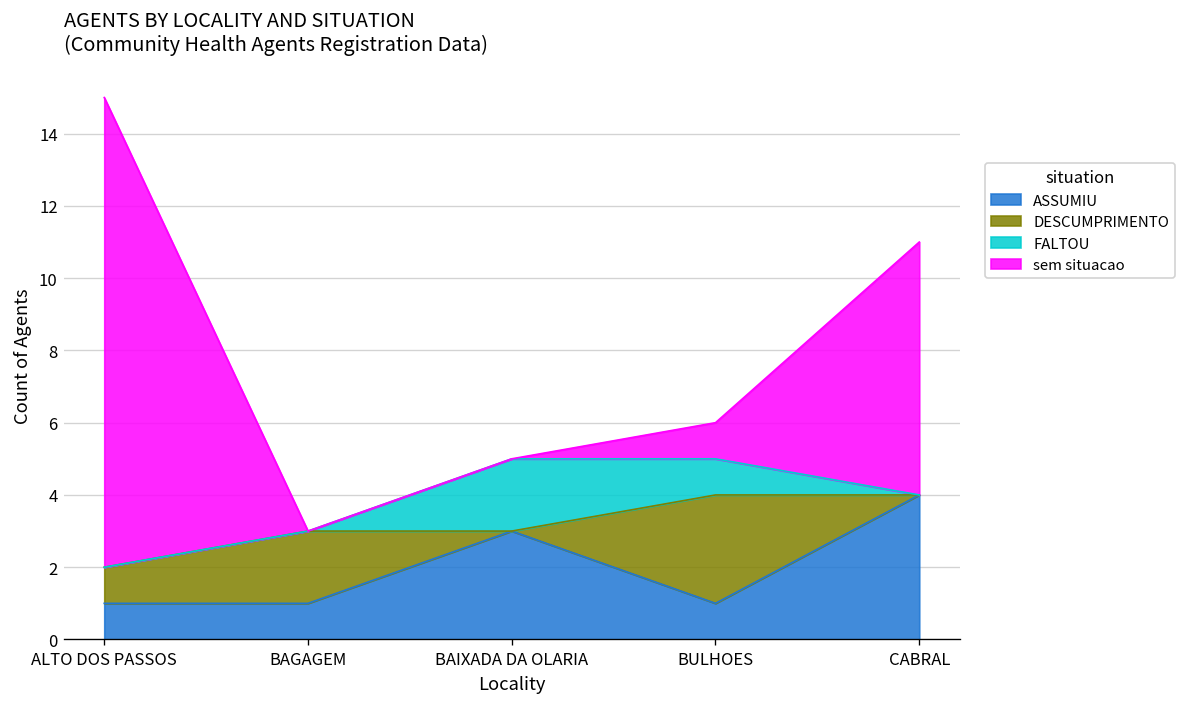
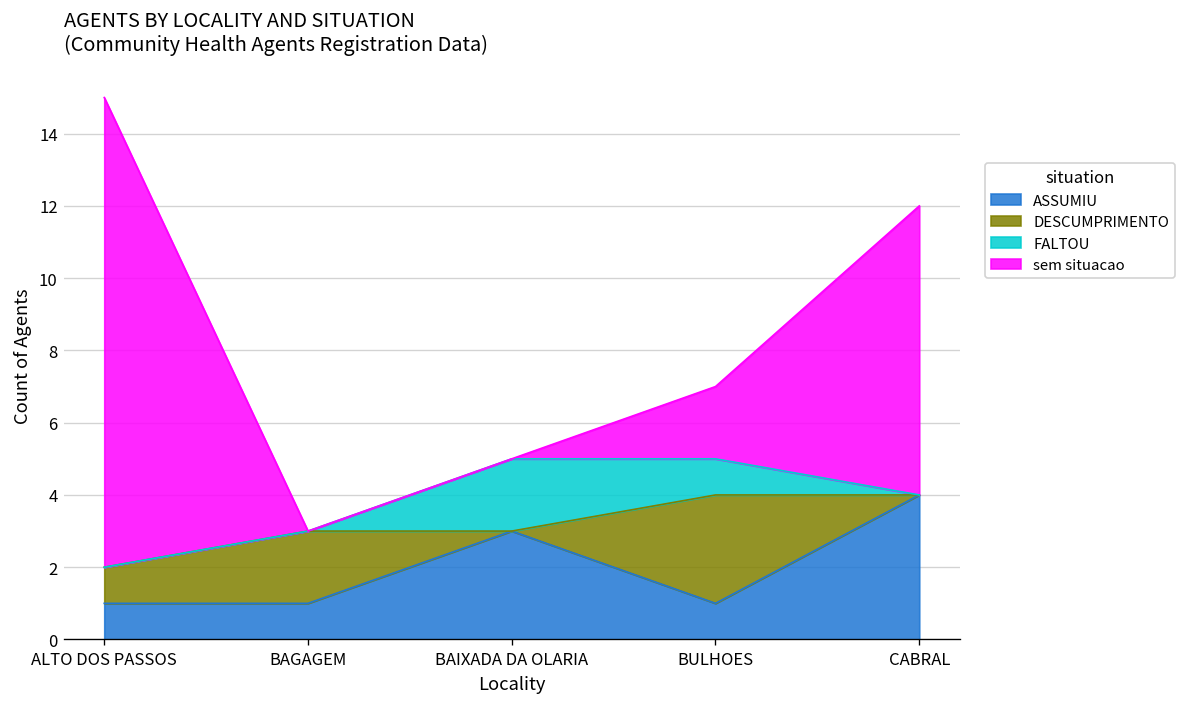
sem situacao, BULHOES: 1 -> 2
sem situacao, CABRAL: 7 -> 8
